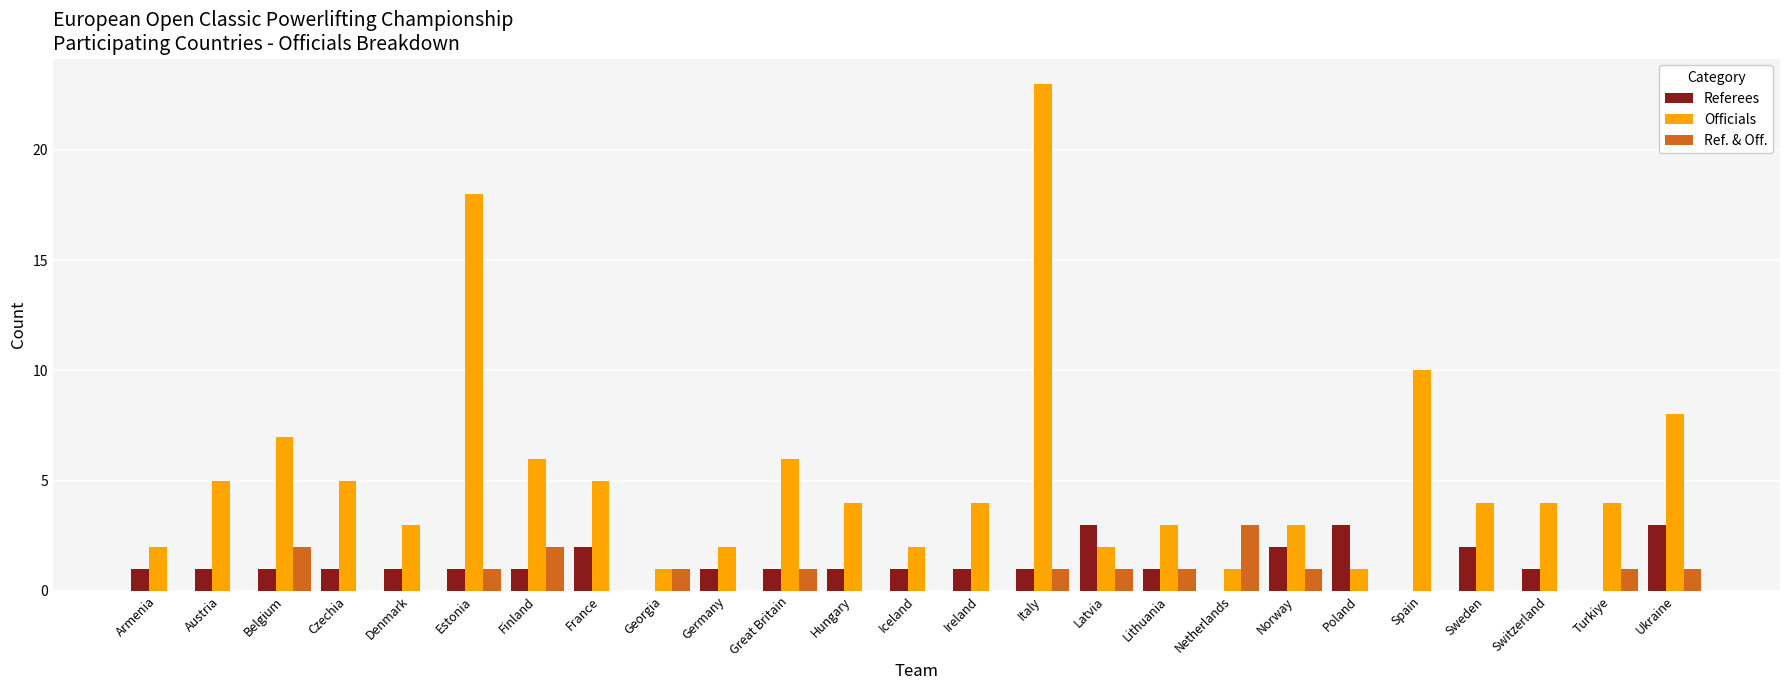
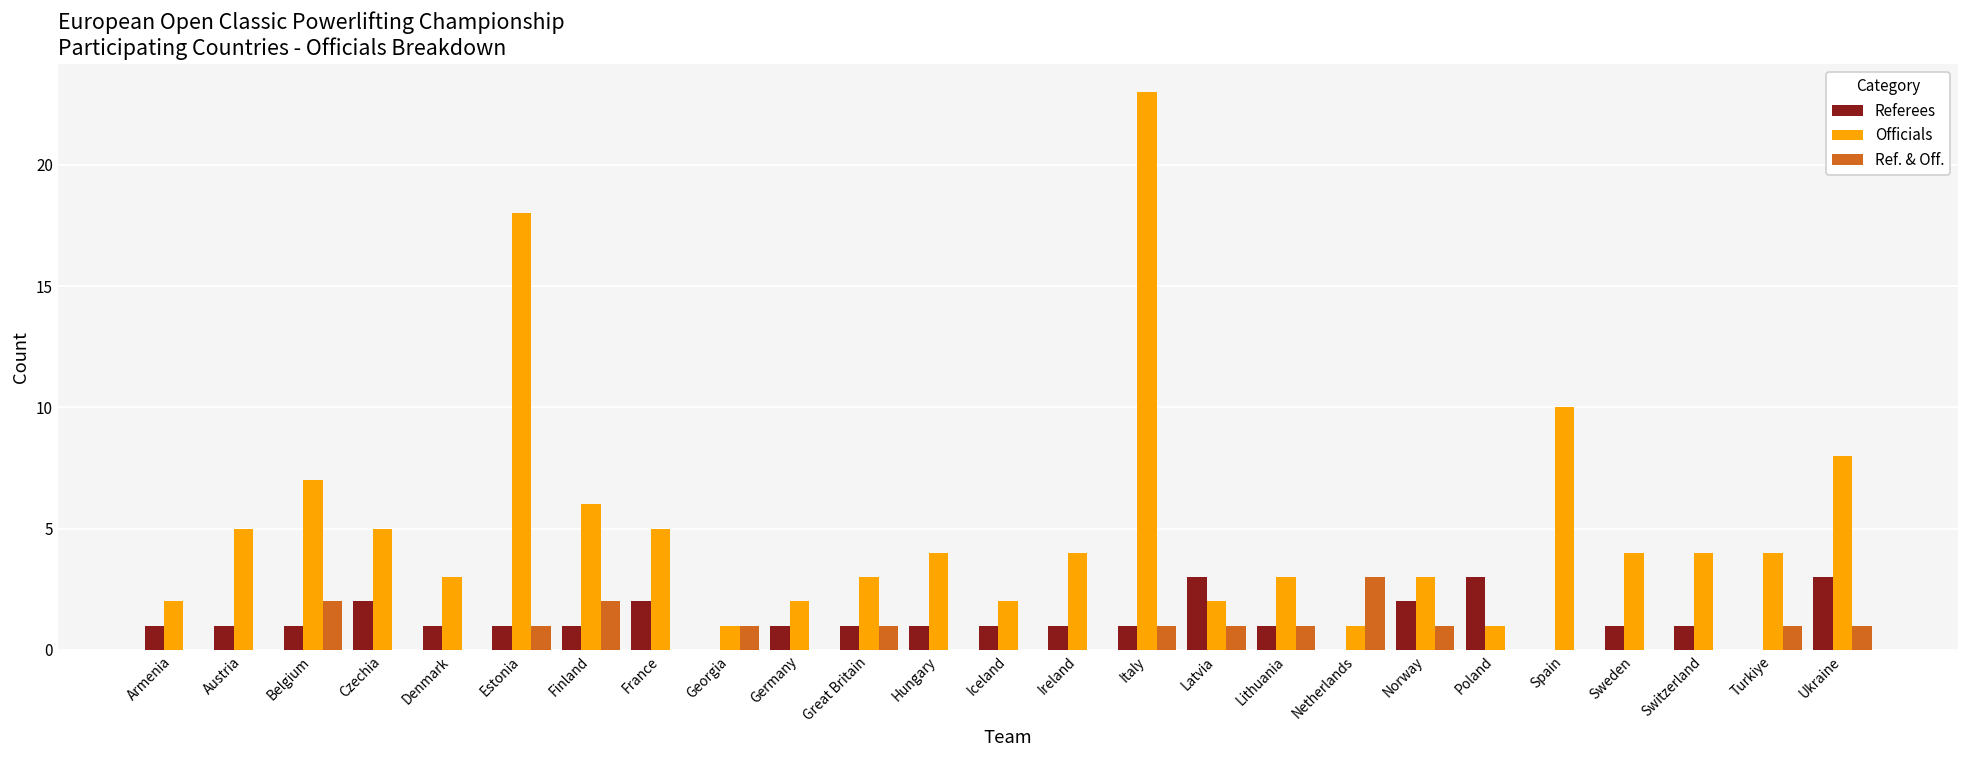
Referees, Czechia: 1 -> 2
Officials, Great Britain: 6 -> 3
Referees, Sweden: 2 -> 1
